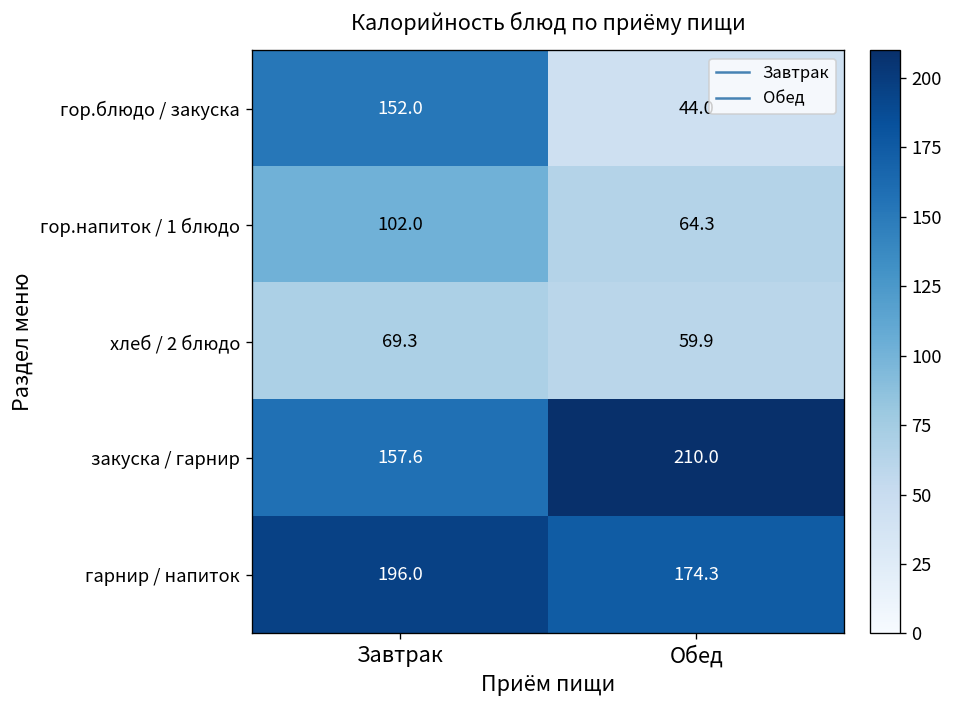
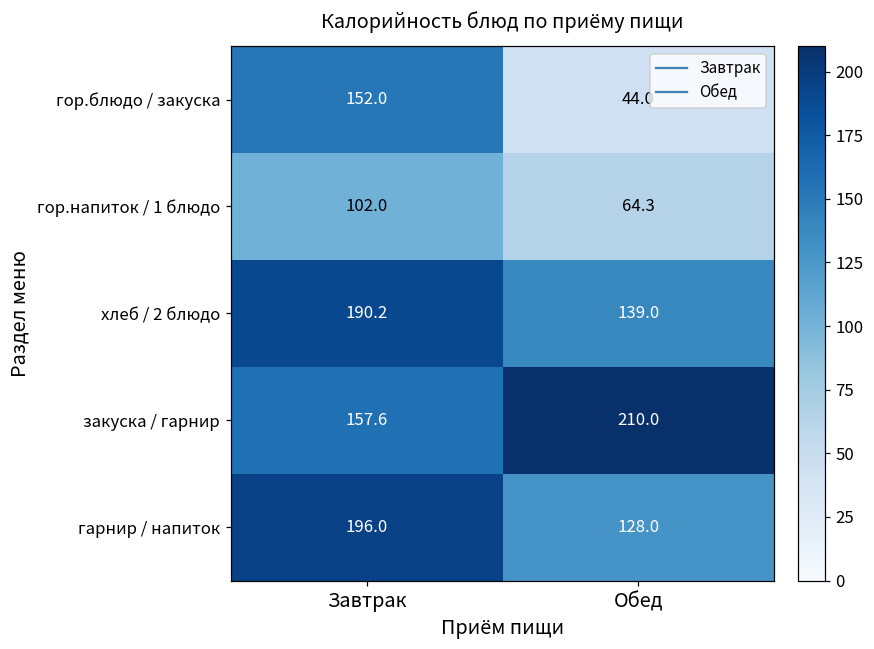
хлеб / 2 блюдо, Завтрак: 69.3 -> 190.2
хлеб / 2 блюдо, Обед: 59.9 -> 139.0
гарнир / напиток, Обед: 174.3 -> 128.0
